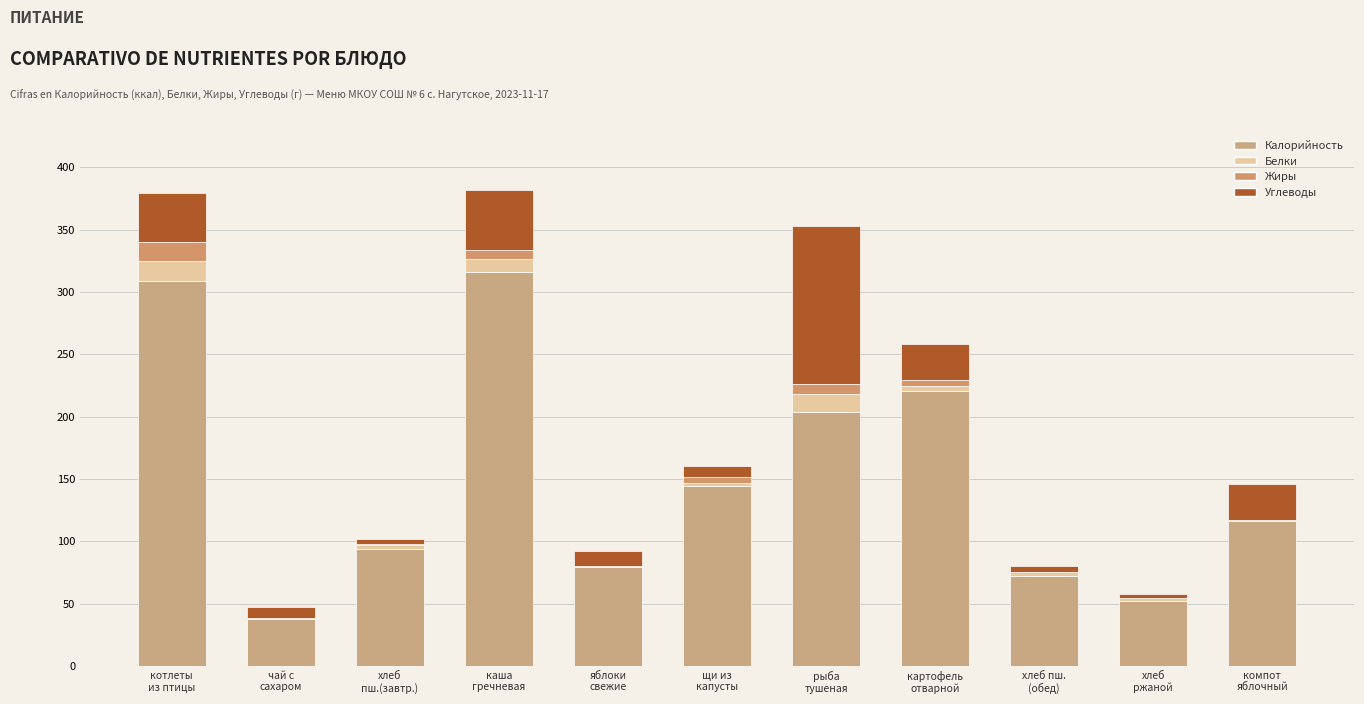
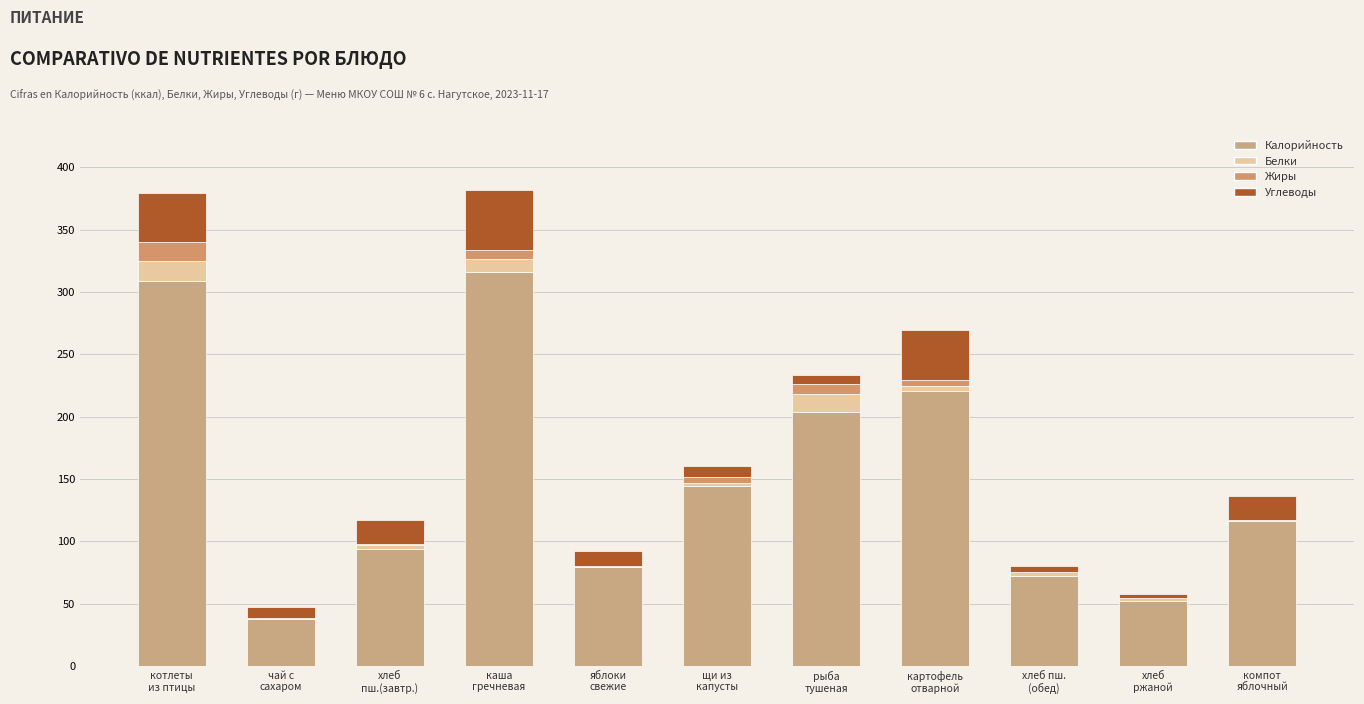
Углеводы, хлеб пш.(завтр.): 4 -> 19
Углеводы, рыба тушеная: 127 -> 7
Углеводы, картофель отварной: 29 -> 40
Углеводы, компот яблочный: 29 -> 20
